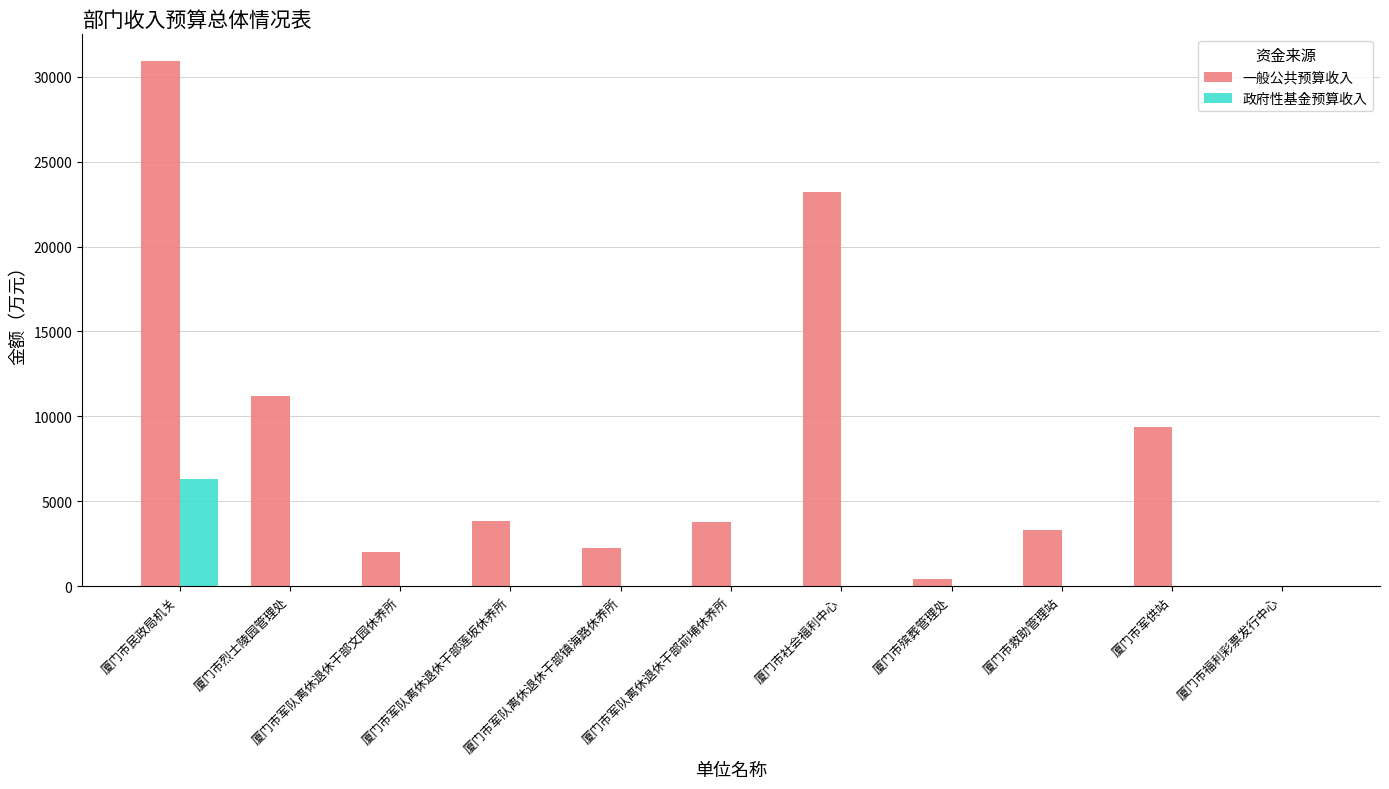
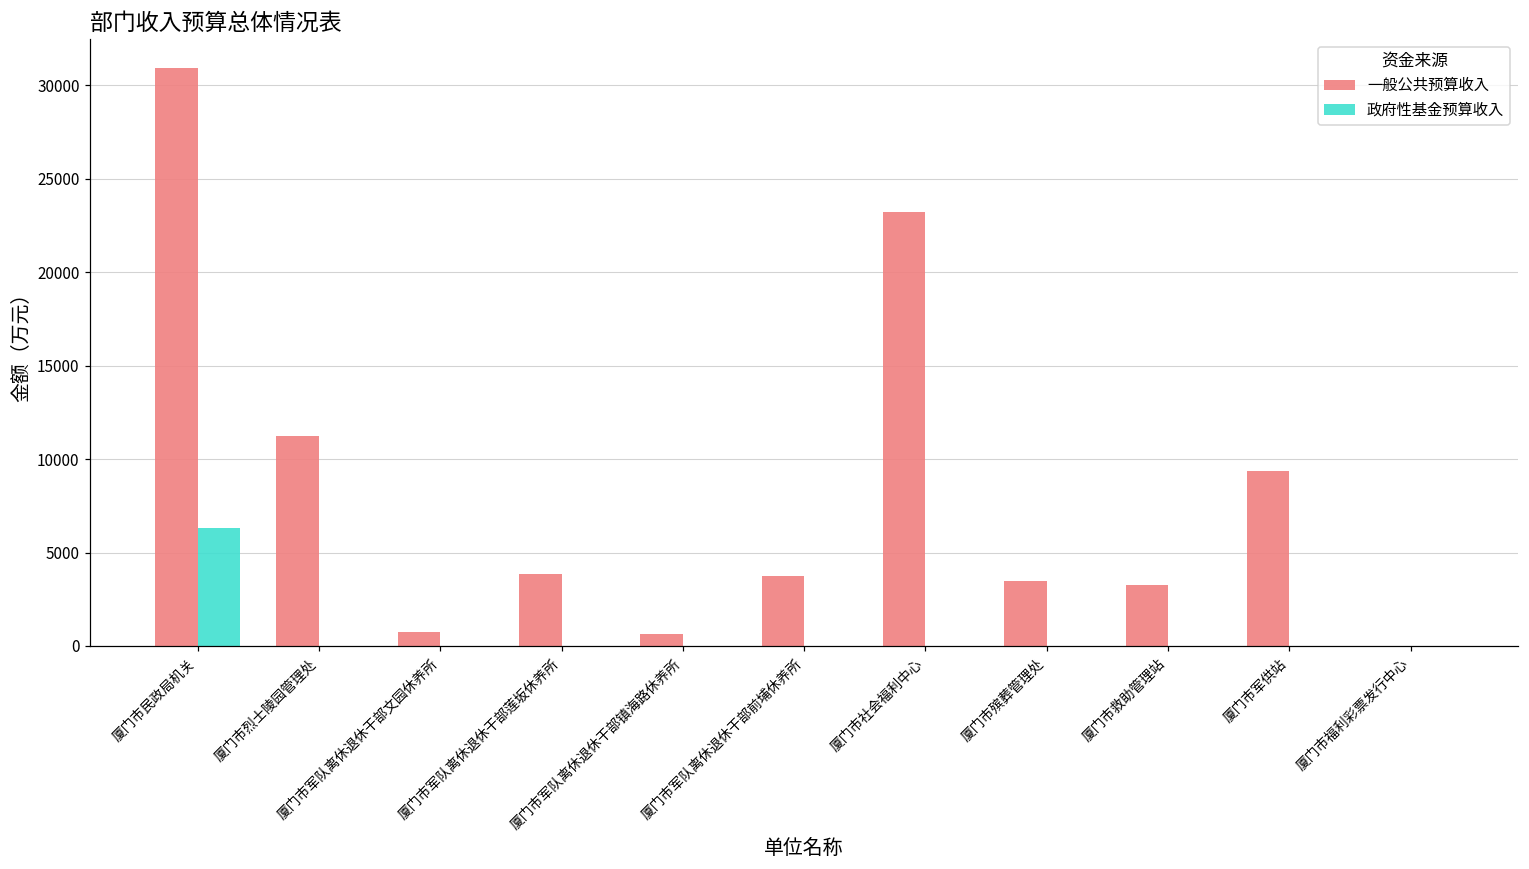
一般公共预算收入, 厦门市军队离休退休干部文园休养所: 2000 -> 700
一般公共预算收入, 厦门市军队离休退休干部镇海路休养所: 2200 -> 600
一般公共预算收入, 厦门市殡葬管理处: 400 -> 3500
